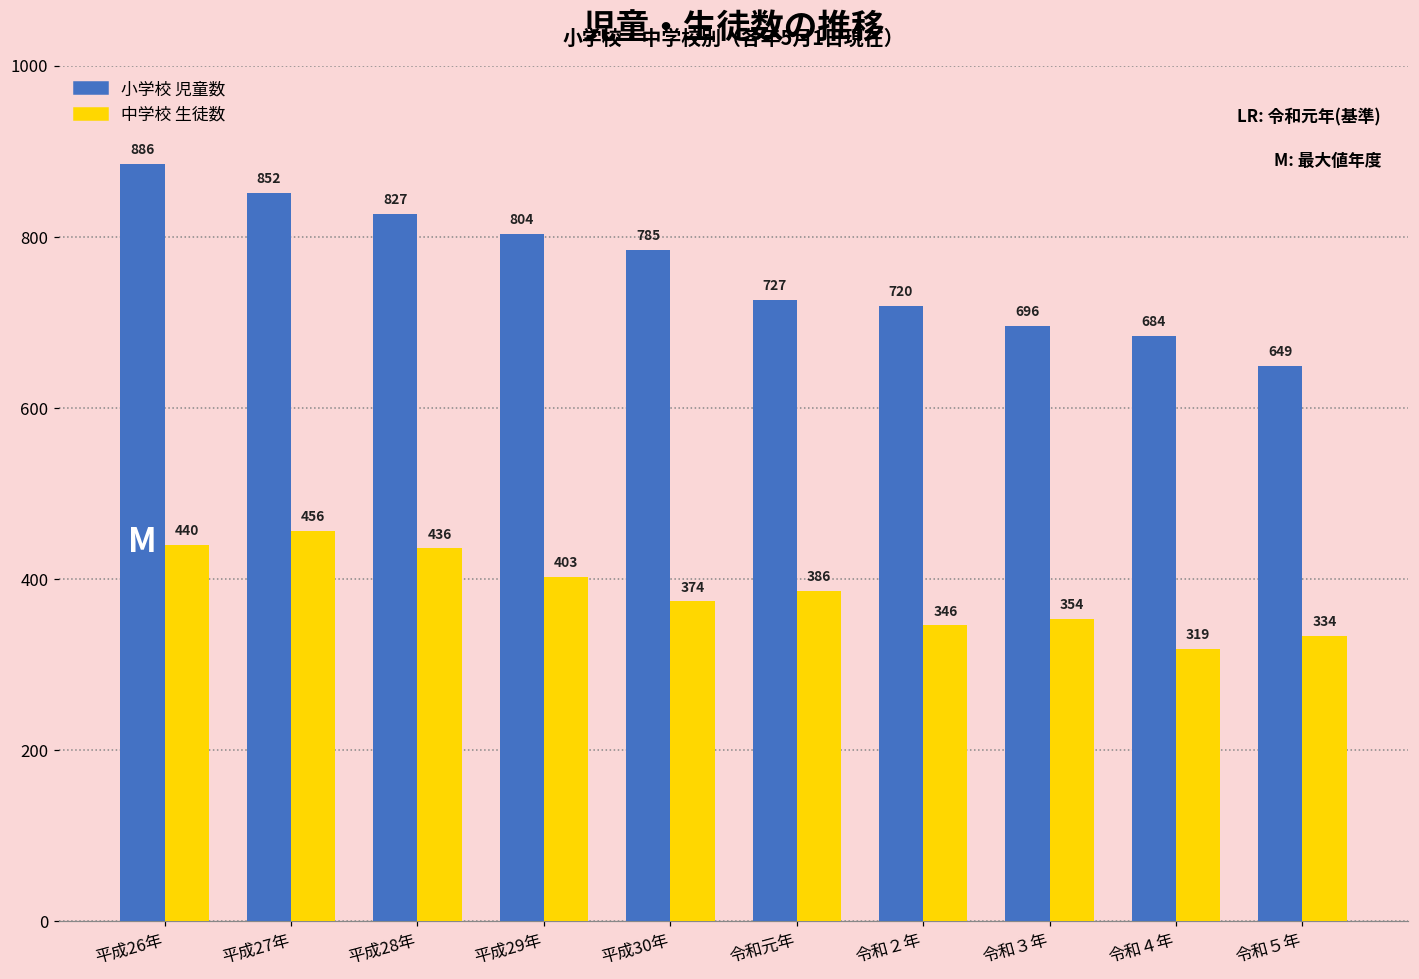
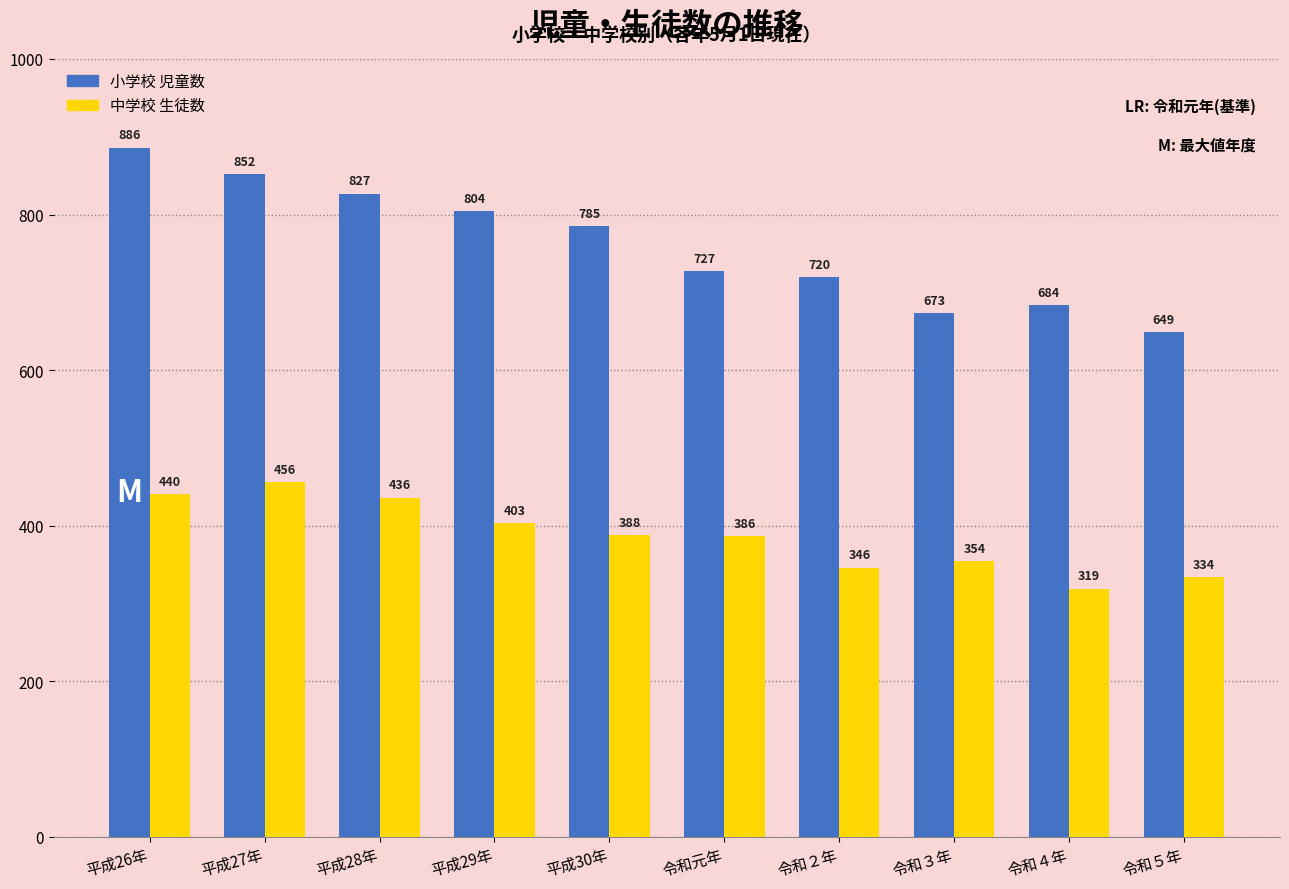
中学校 生徒数, 平成30年: 374 -> 388
小学校 児童数, 令和３年: 696 -> 673
